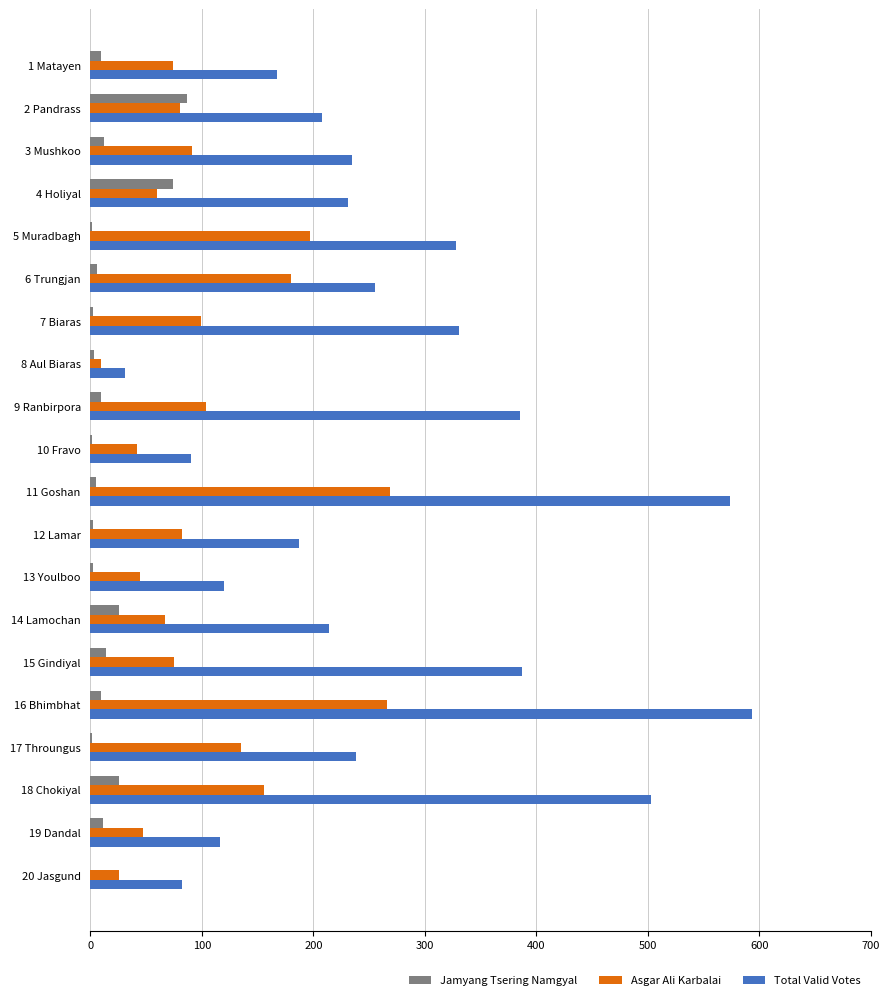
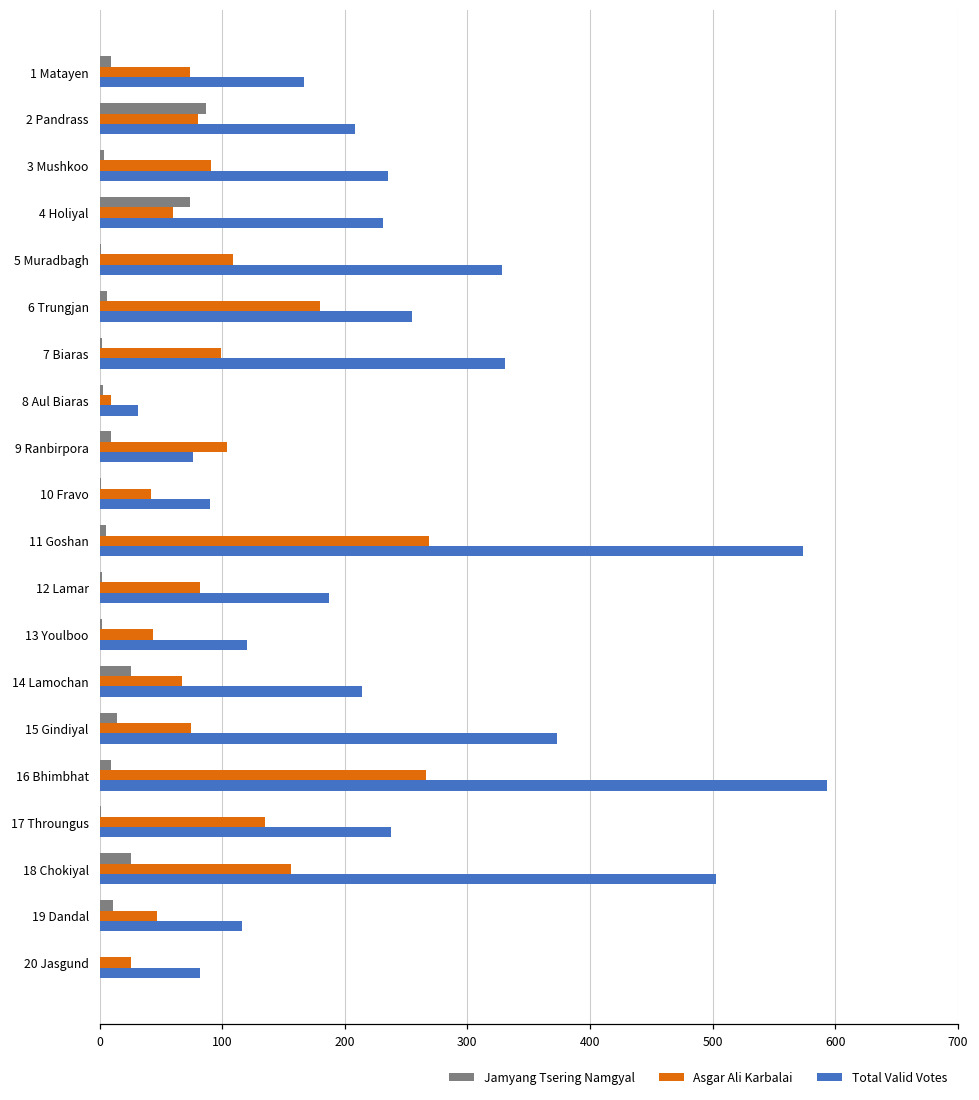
Jamyang Tsering Namgyal, 3 Mushkoo: 12 -> 4
Asgar Ali Karbalai, 5 Muradbagh: 197 -> 109
Total Valid Votes, 9 Ranbirpora: 385 -> 76
Total Valid Votes, 15 Gindiyal: 387 -> 373
